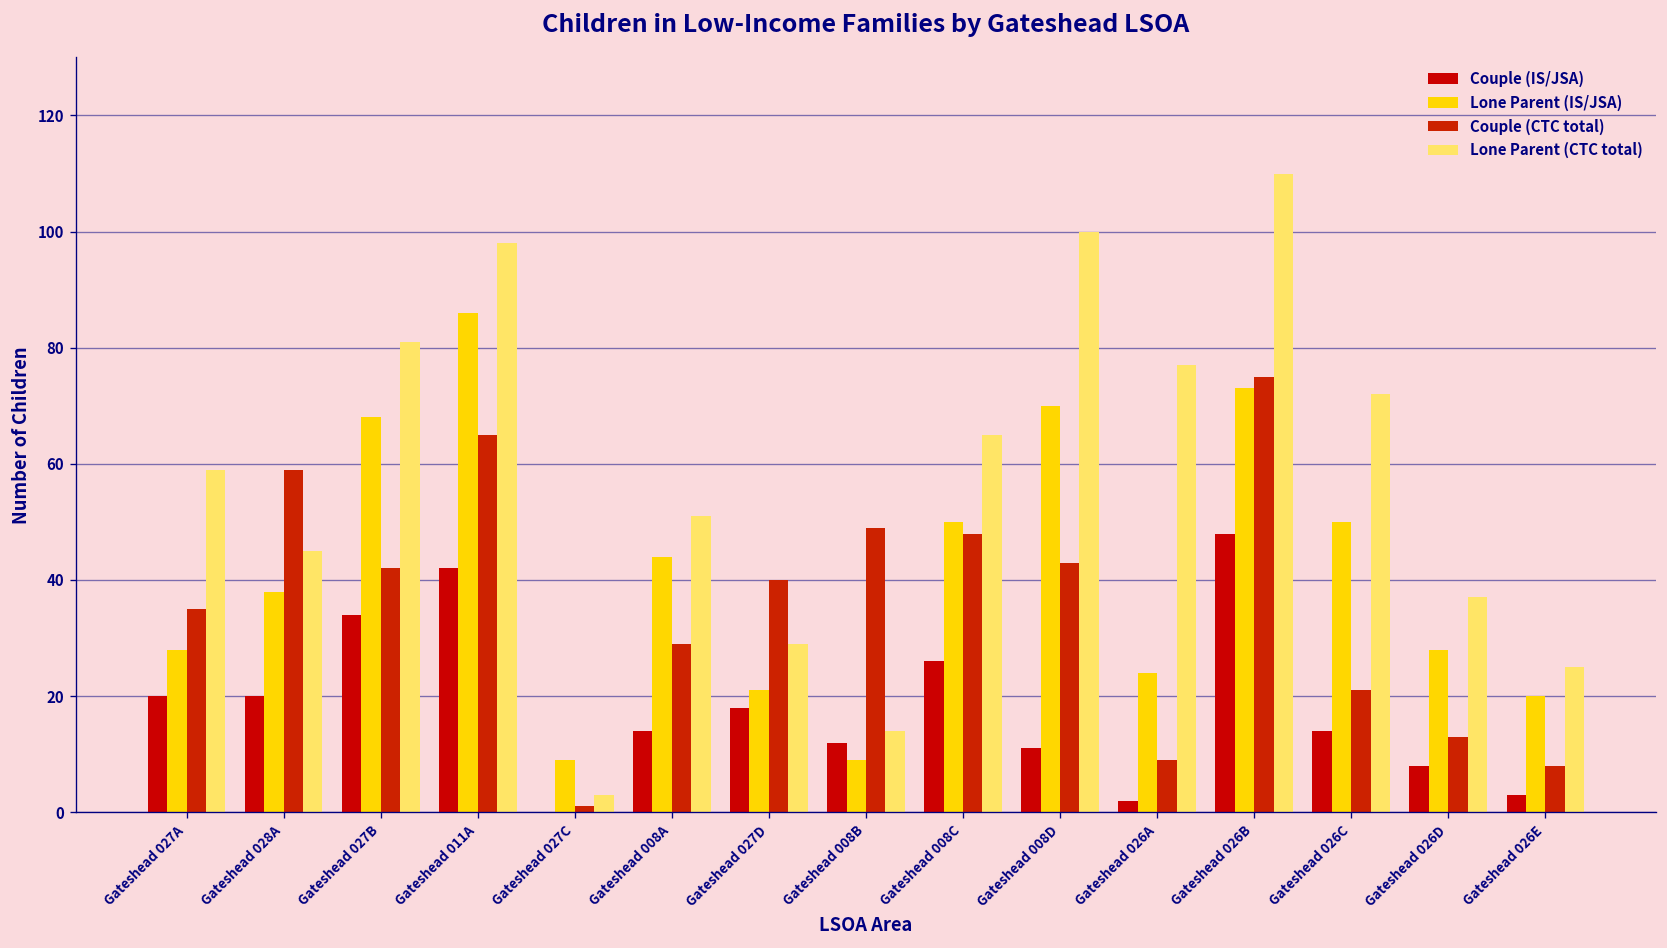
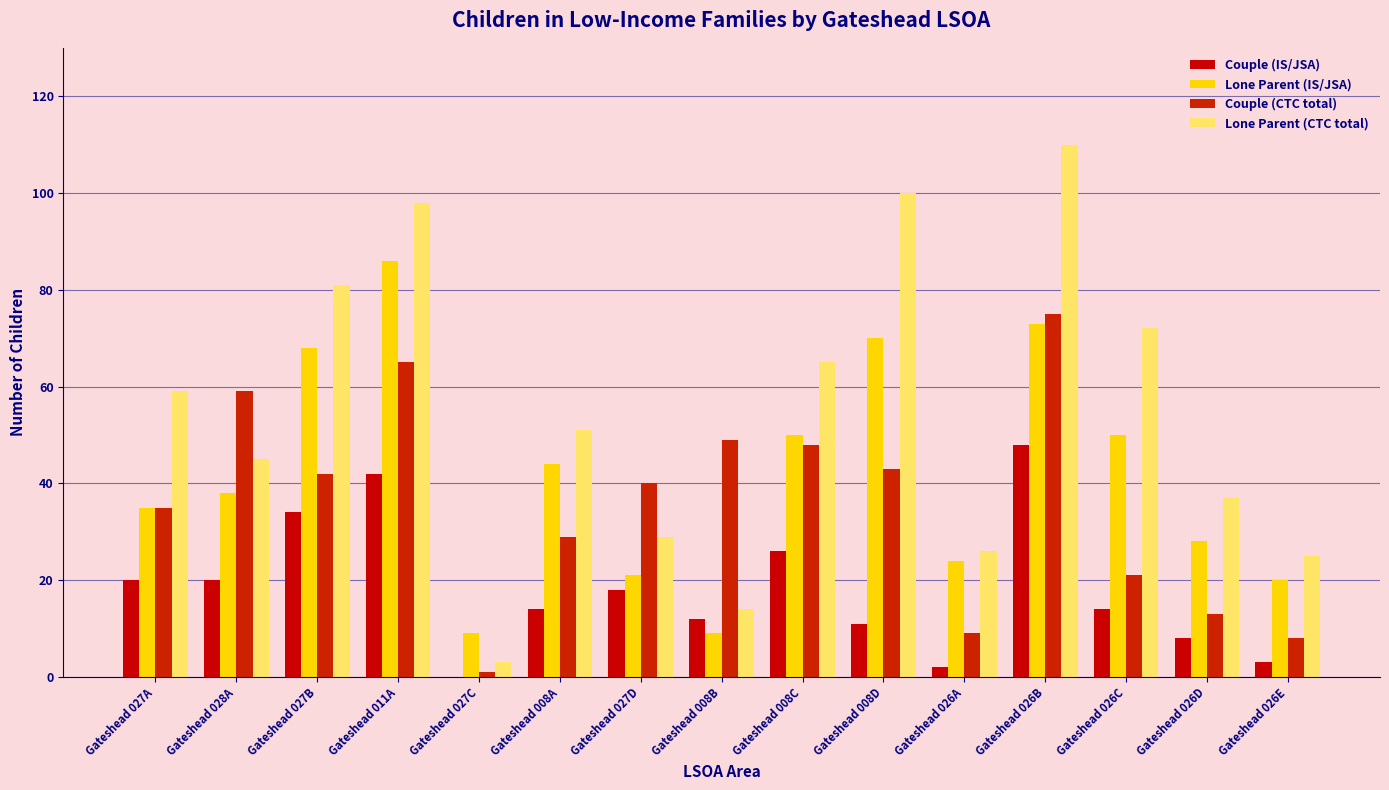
Lone Parent (IS/JSA), Gateshead 027A: 28 -> 35
Lone Parent (CTC total), Gateshead 026A: 77 -> 26
